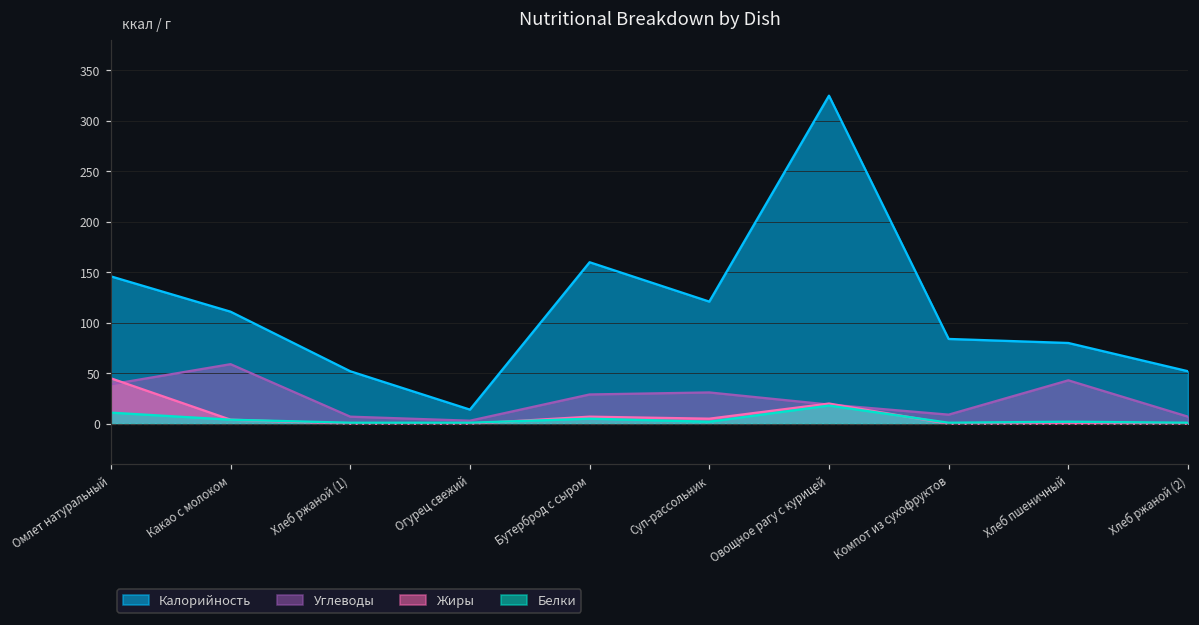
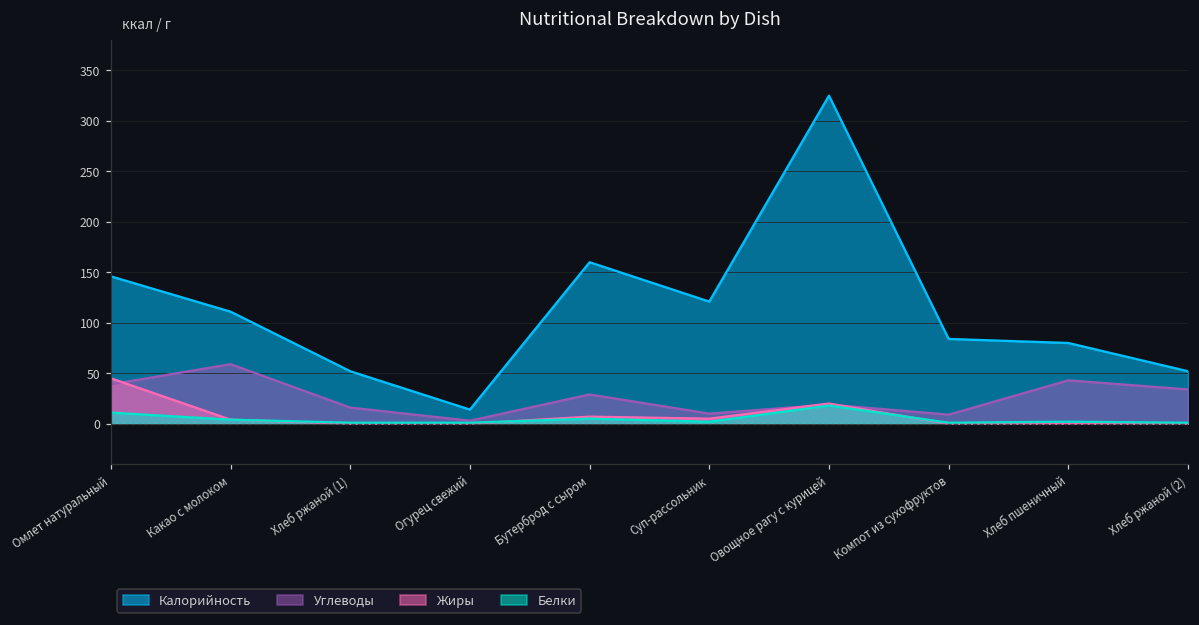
Углеводы, Хлеб ржаной (1): 10 -> 20
Углеводы, Суп-рассольник: 30 -> 10
Углеводы, Хлеб ржаной (2): 10 -> 30
